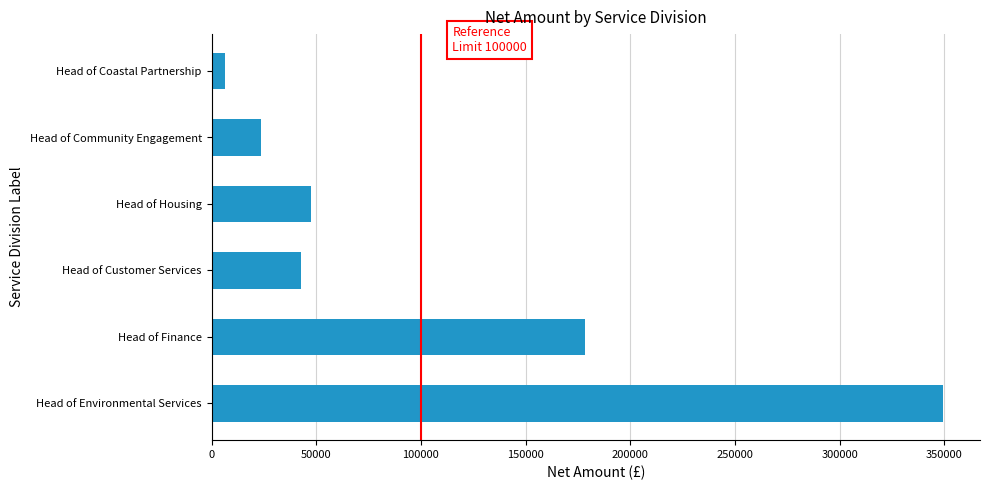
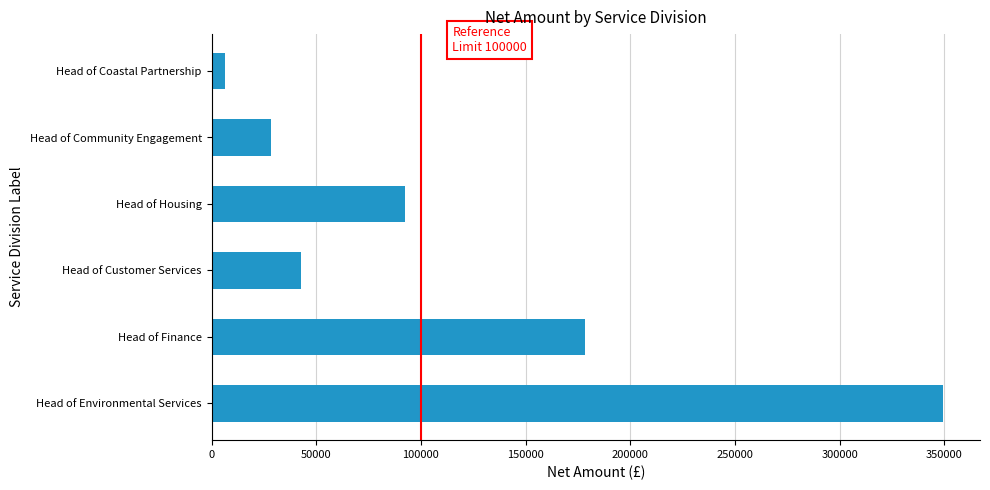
Head of Community Engagement: 24000 -> 29000
Head of Housing: 48000 -> 92000
